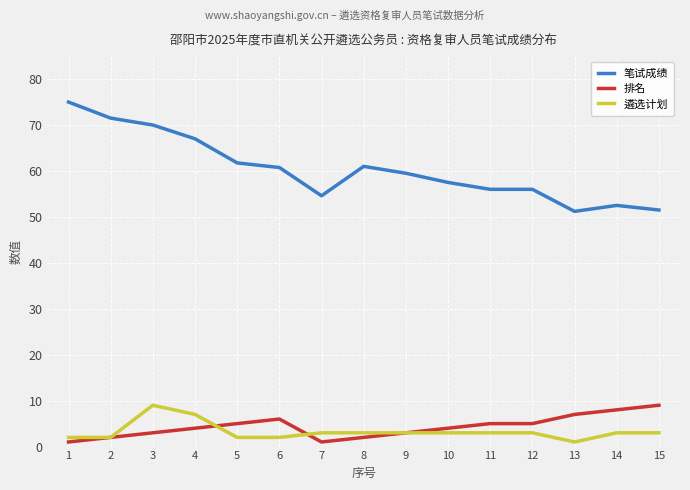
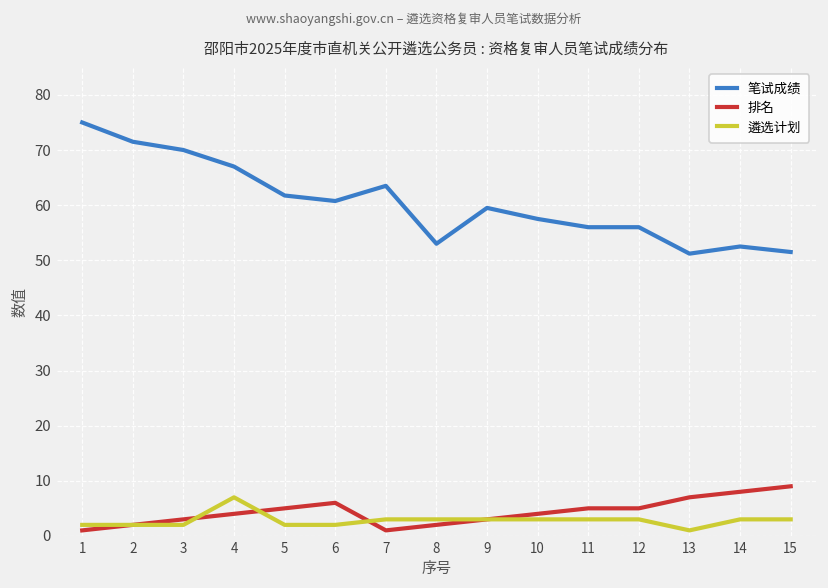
遴选计划, 3: 9 -> 2
笔试成绩, 7: 55 -> 64
笔试成绩, 8: 61 -> 53
